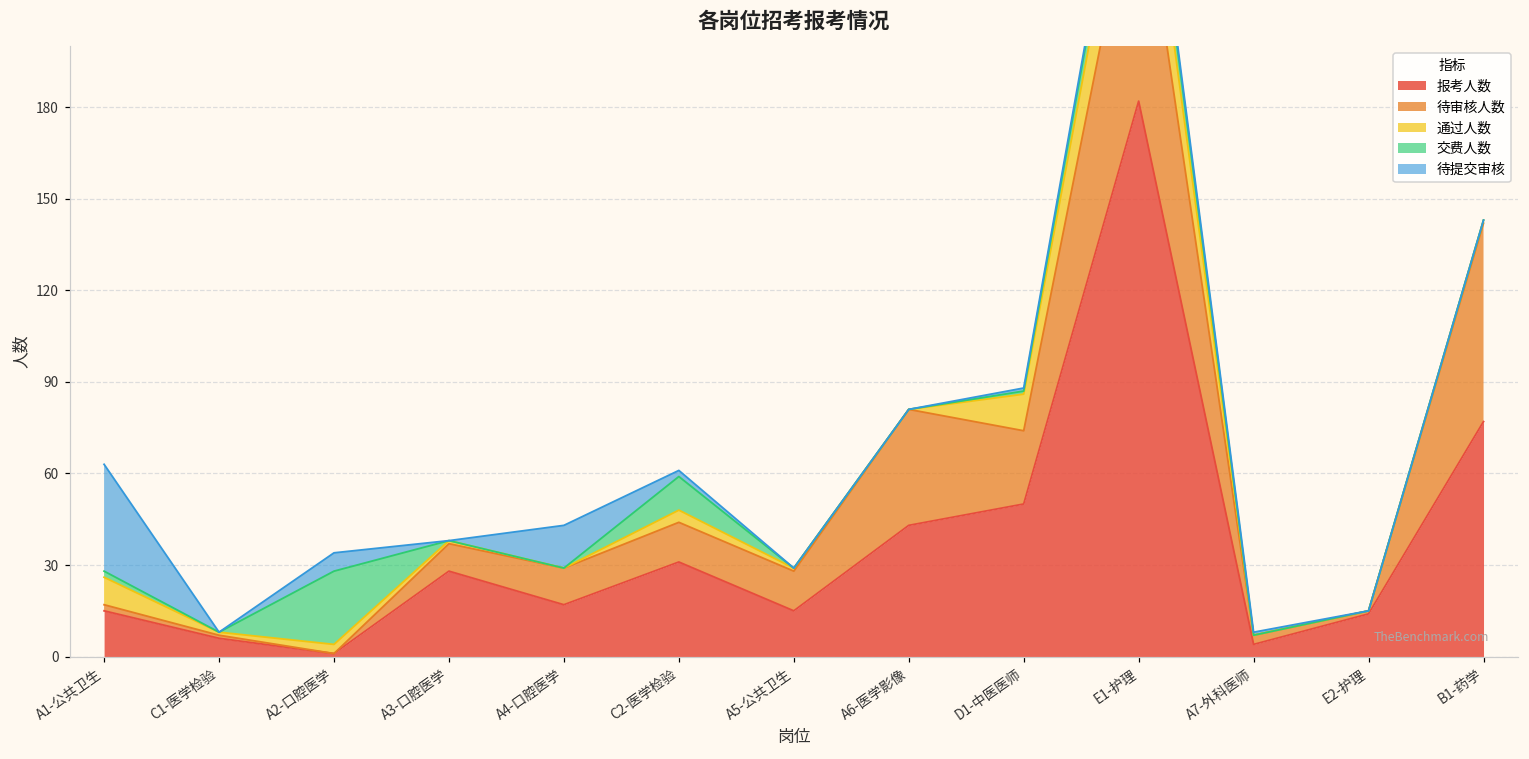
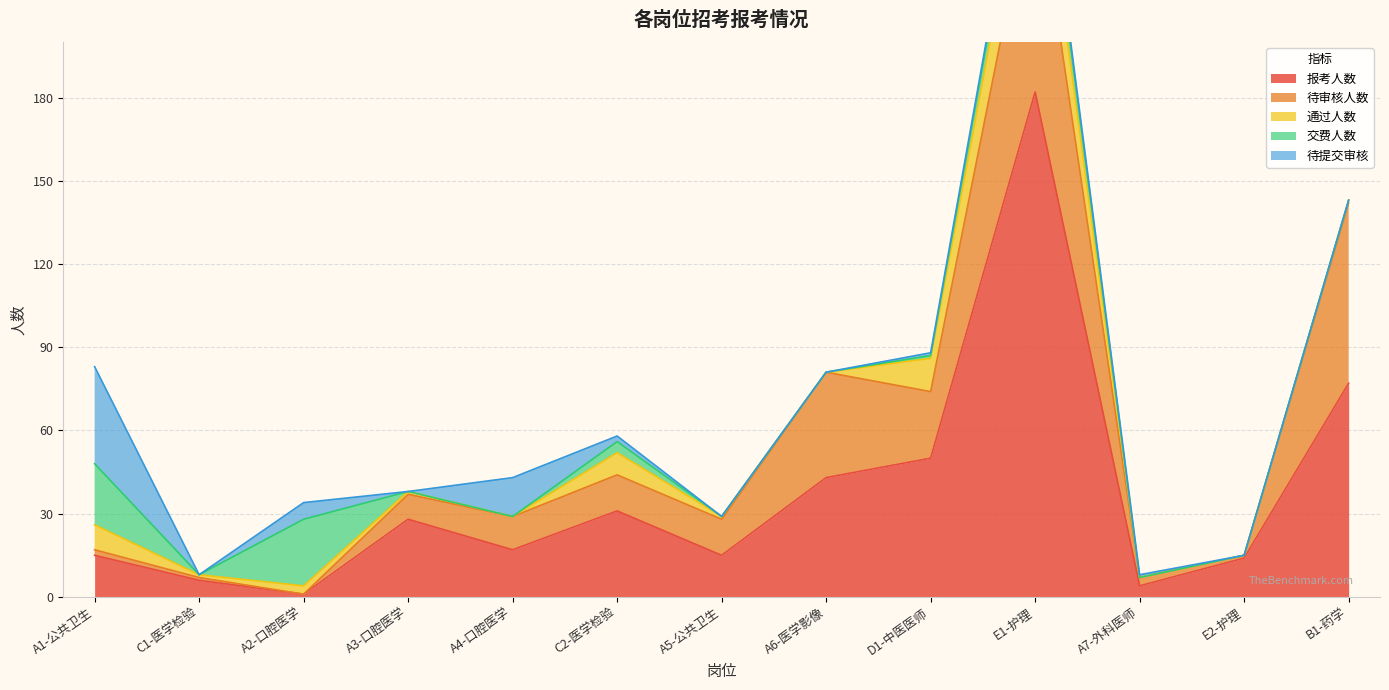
交费人数, A1-公共卫生: 2 -> 22
通过人数, C2-医学检验: 4 -> 8
交费人数, C2-医学检验: 11 -> 4
